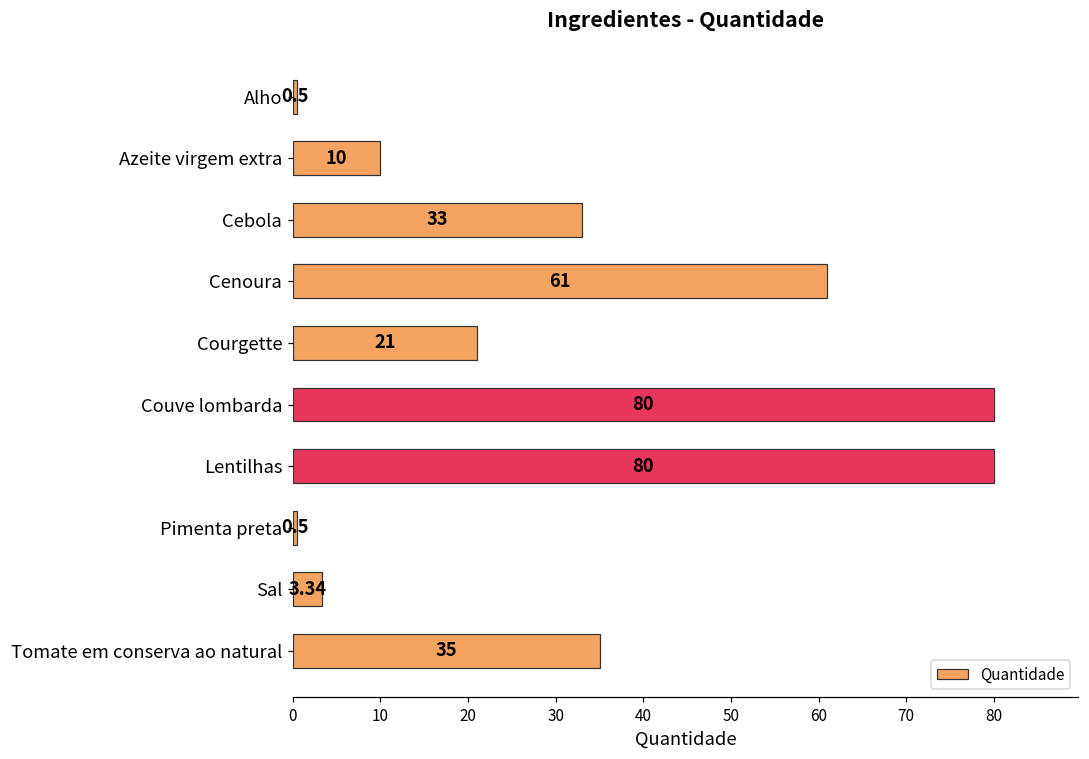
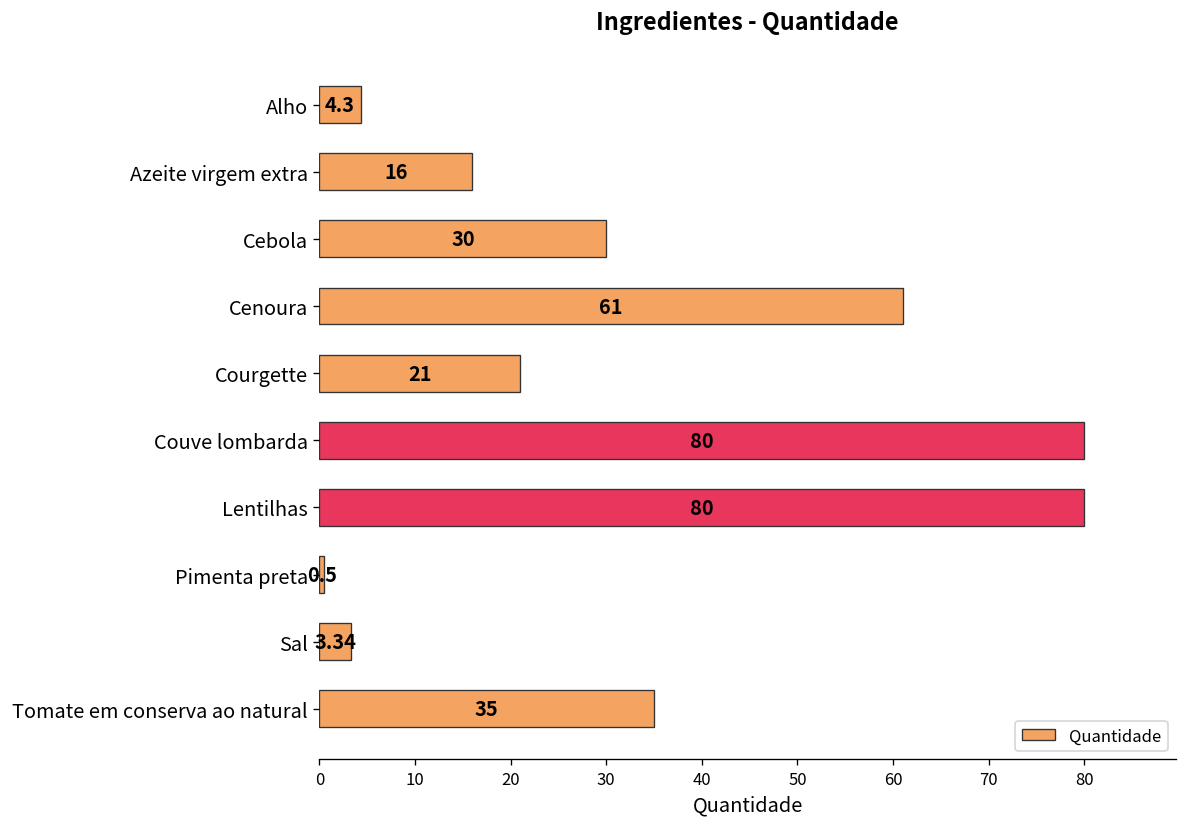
Alho: 0.5 -> 4.3
Azeite virgem extra: 10 -> 16
Cebola: 33 -> 30
